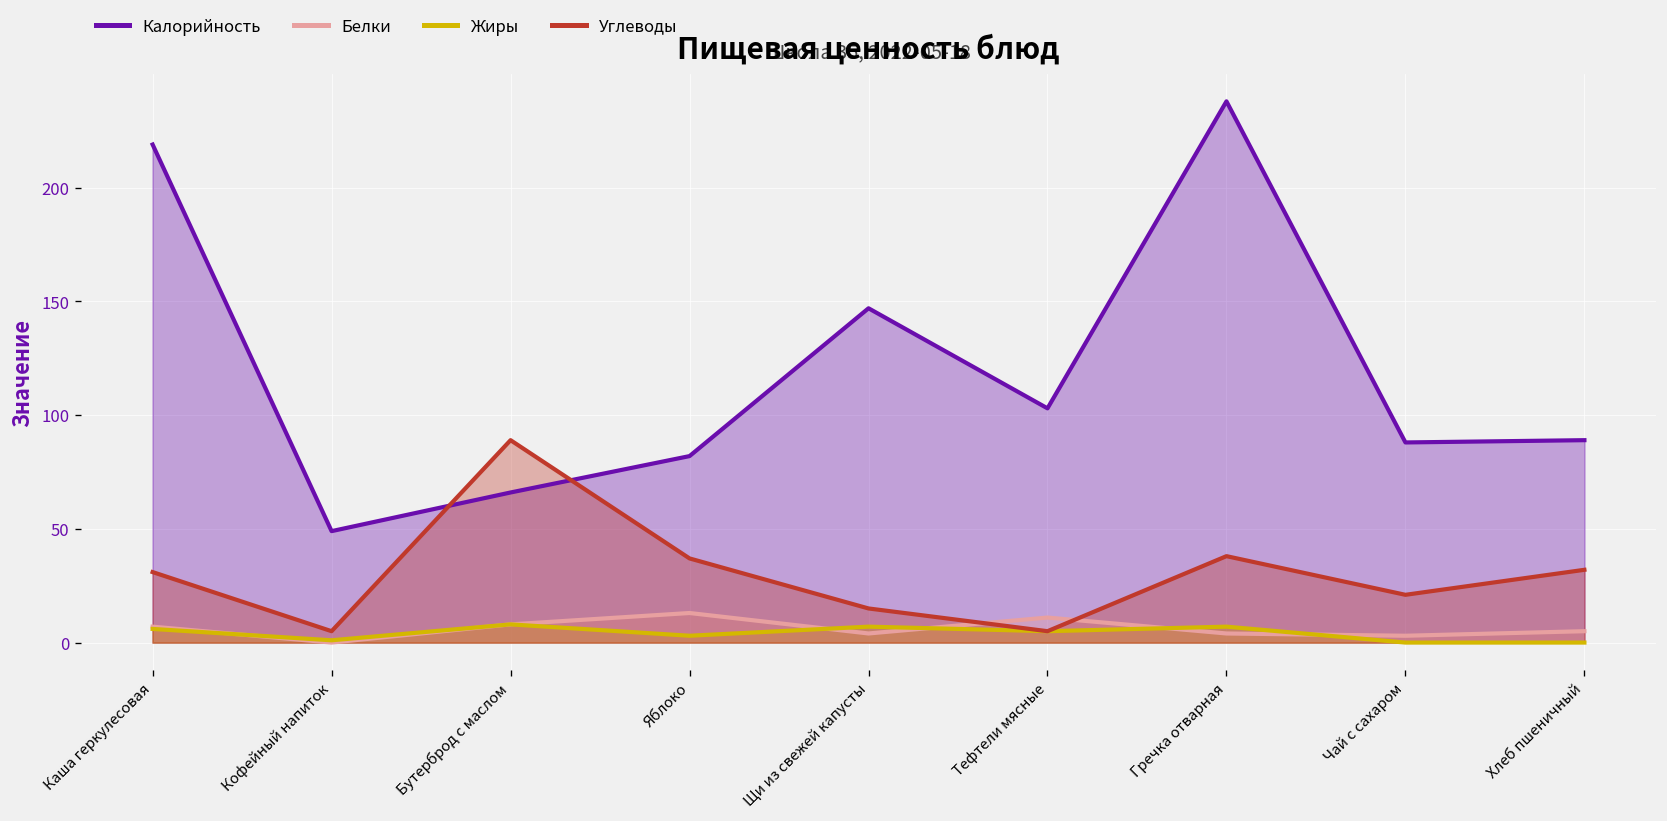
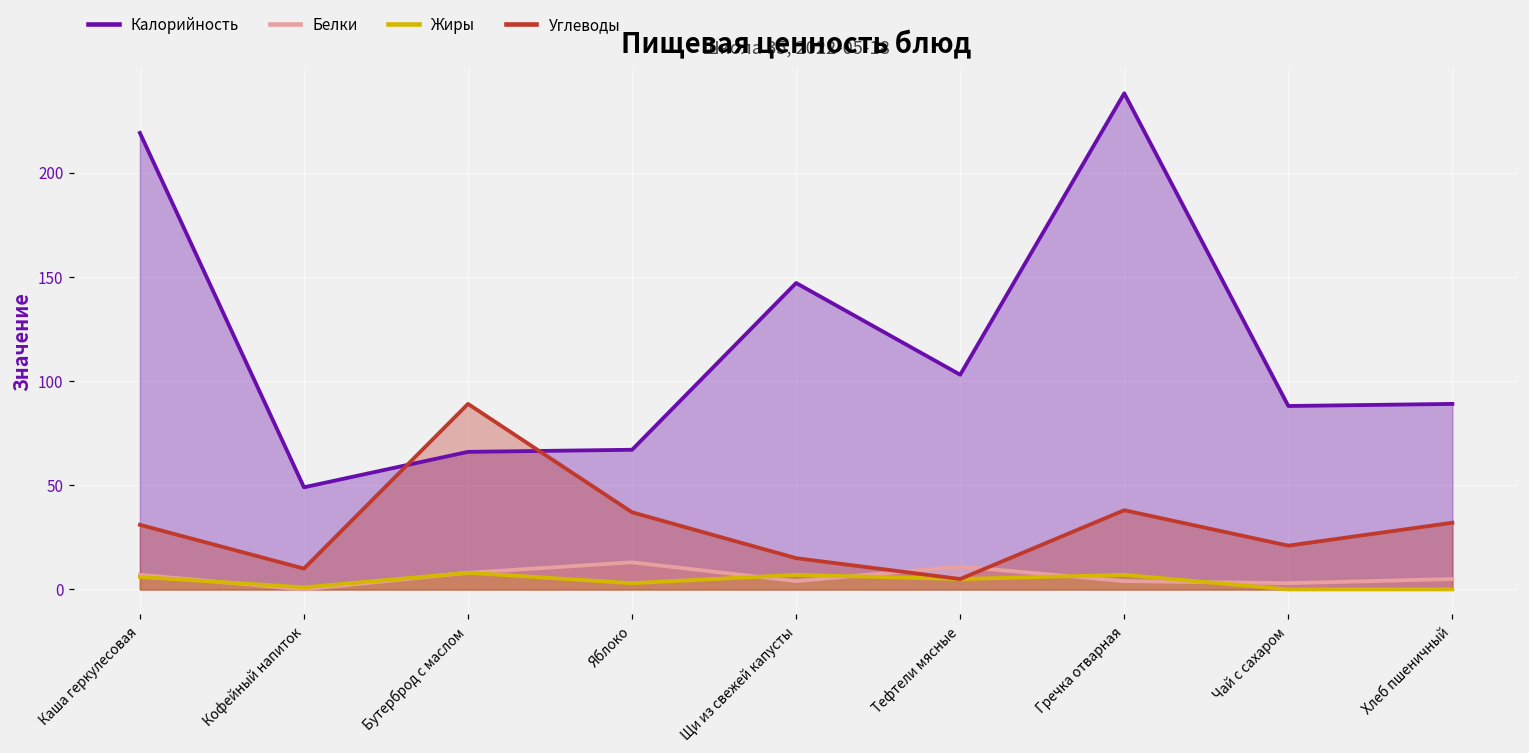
Углеводы, Кофейный напиток: 5 -> 10
Калорийность, Яблоко: 82 -> 67
